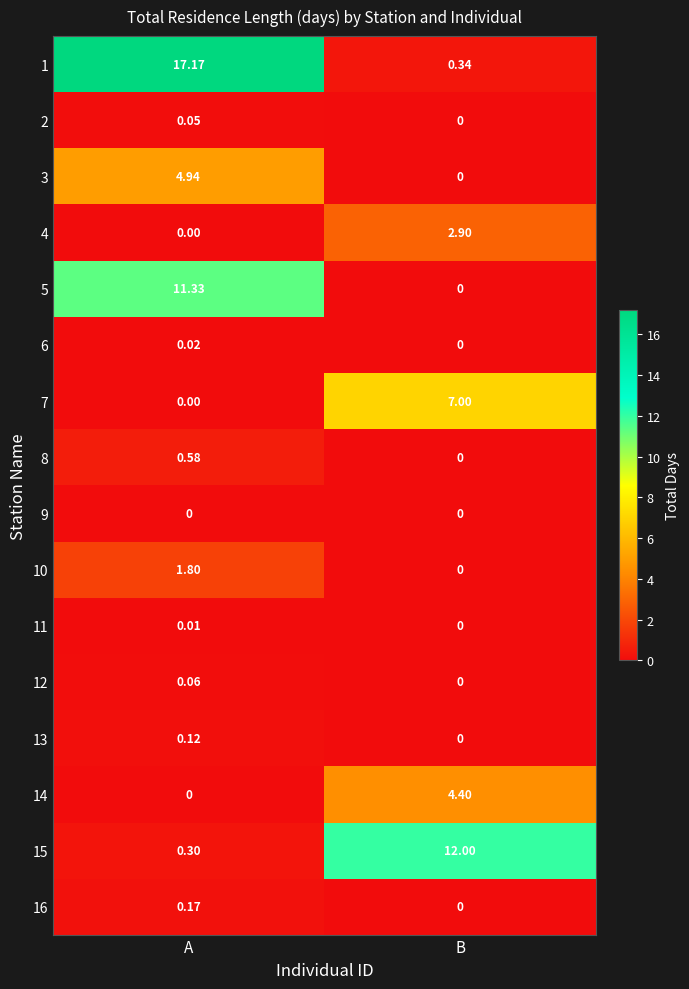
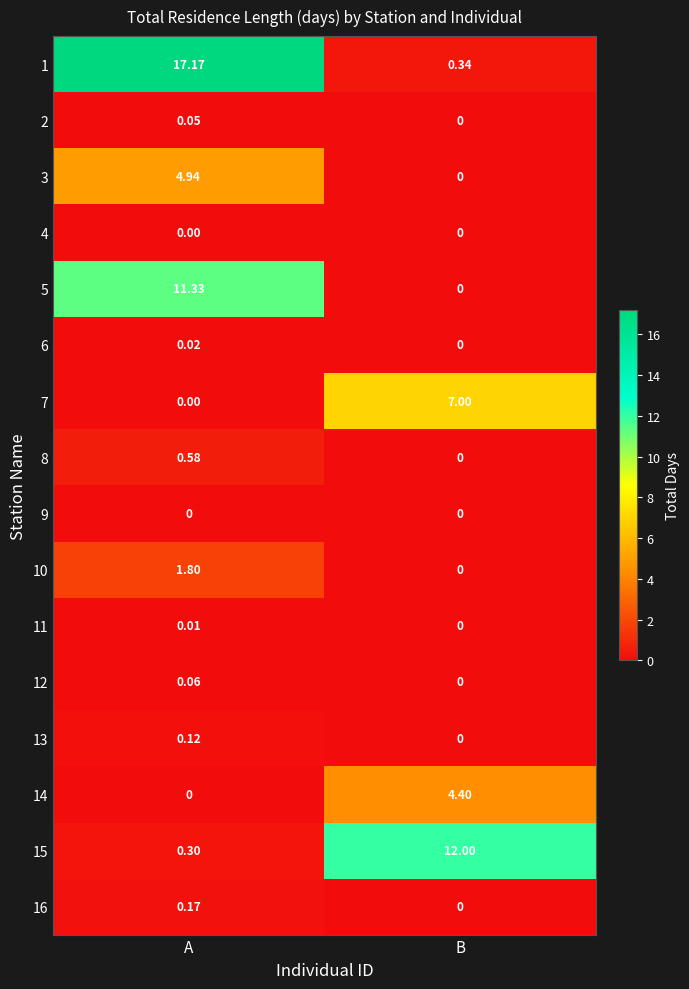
4, B: 2.90 -> 0
